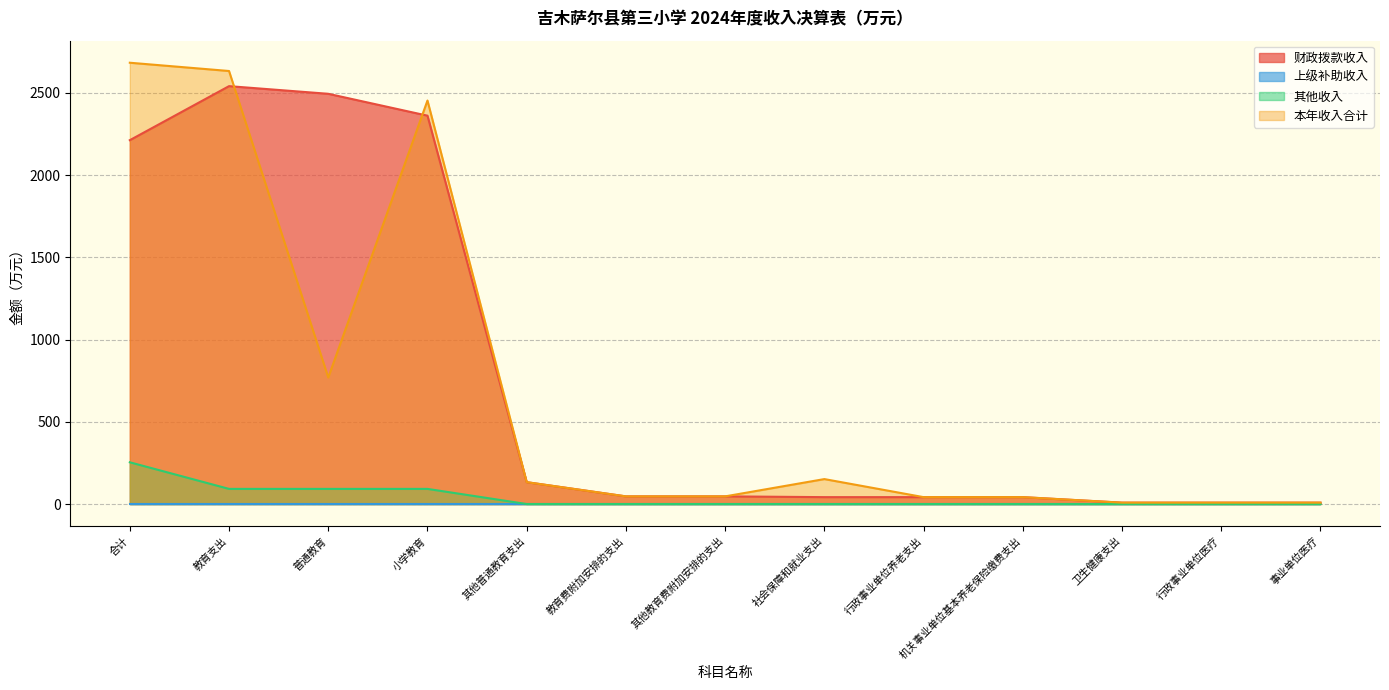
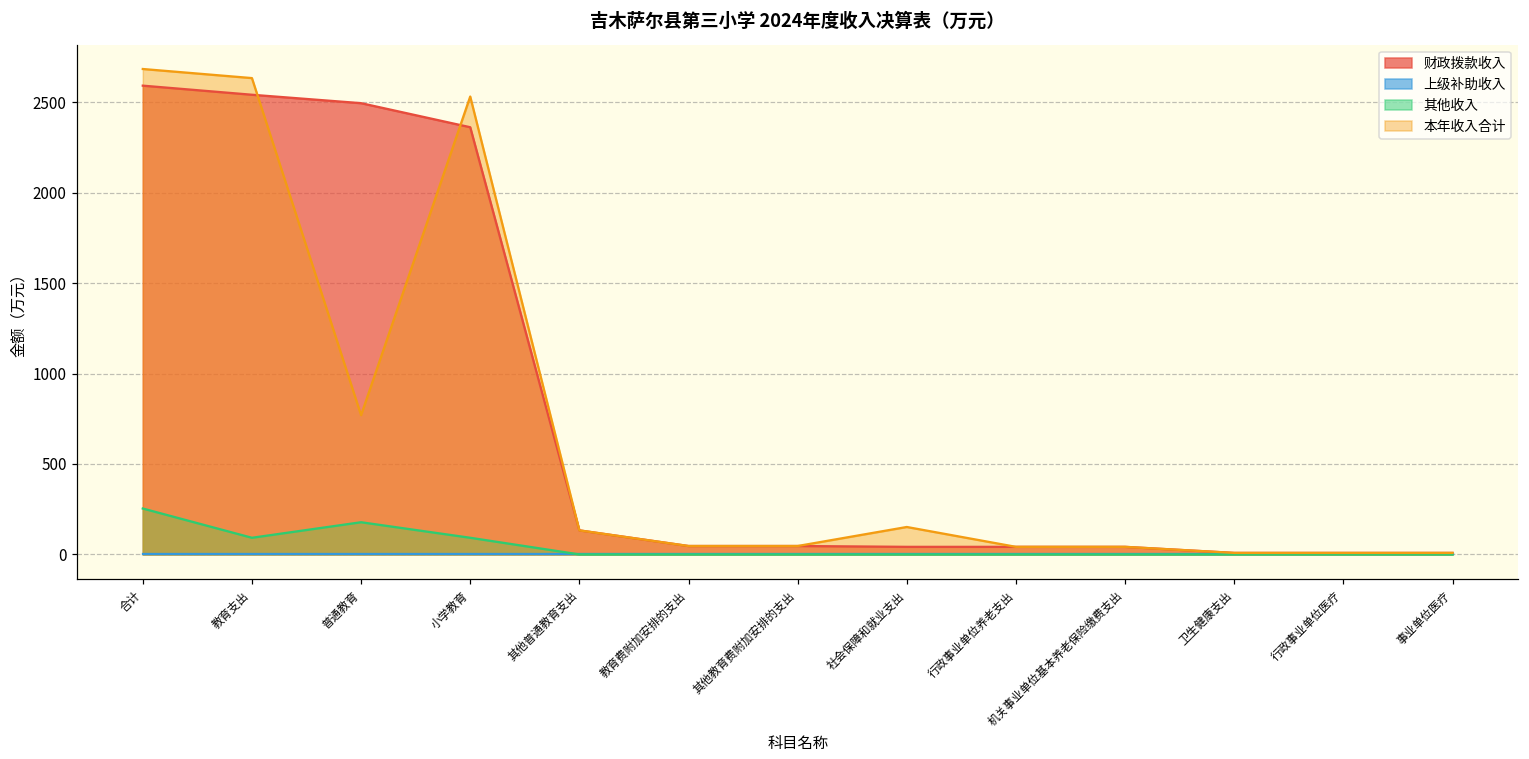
财政拨款收入, 合计: 2210 -> 2590
其他收入, 普通教育: 90 -> 180
本年收入合计, 小学教育: 2450 -> 2530
